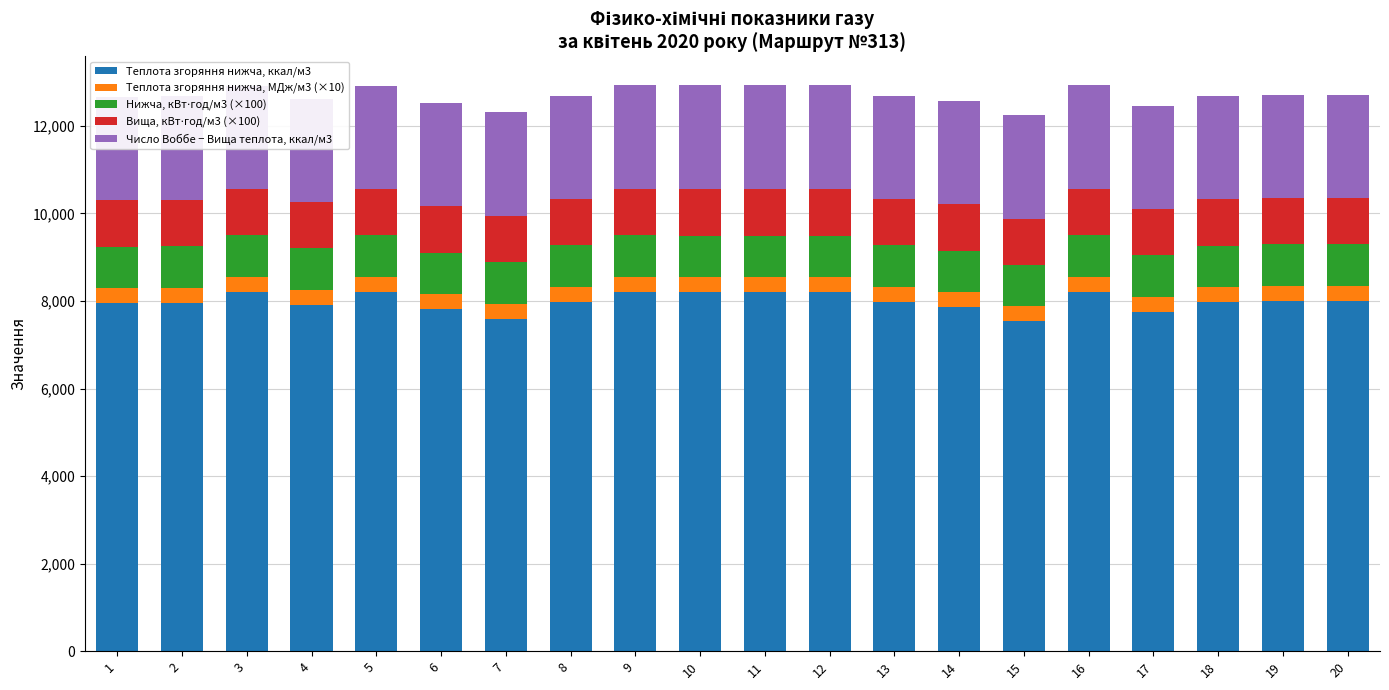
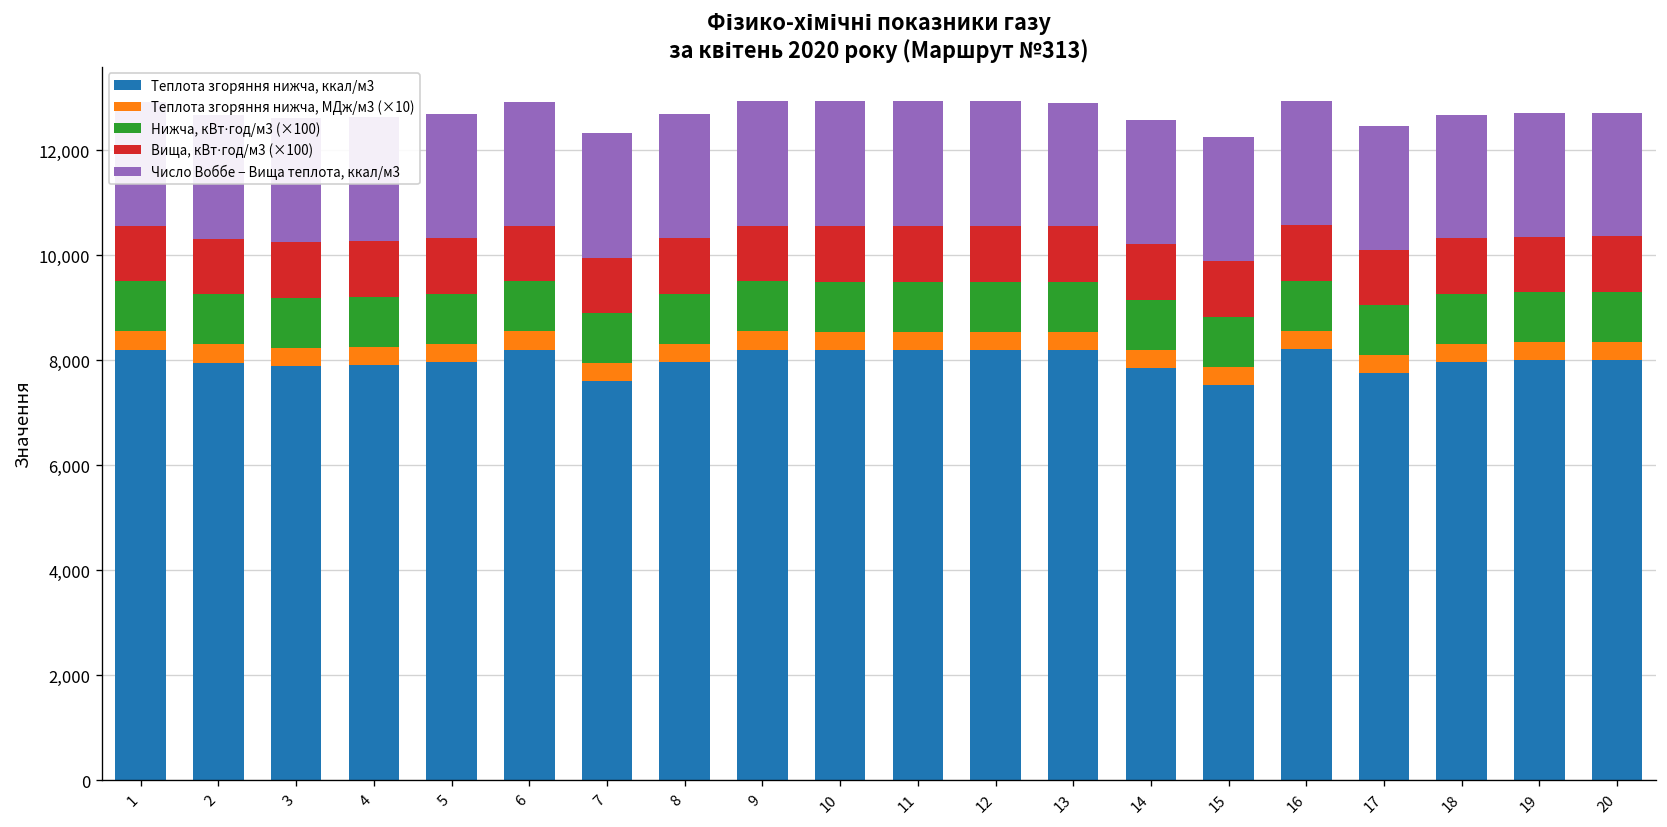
Теплота згоряння нижча, ккал/м3, 1: 7,900 -> 8,200
Теплота згоряння нижча, ккал/м3, 3: 8,200 -> 7,900
Теплота згоряння нижча, ккал/м3, 5: 8,200 -> 8,000
Теплота згоряння нижча, ккал/м3, 6: 7,800 -> 8,200
Теплота згоряння нижча, ккал/м3, 13: 8,000 -> 8,200
